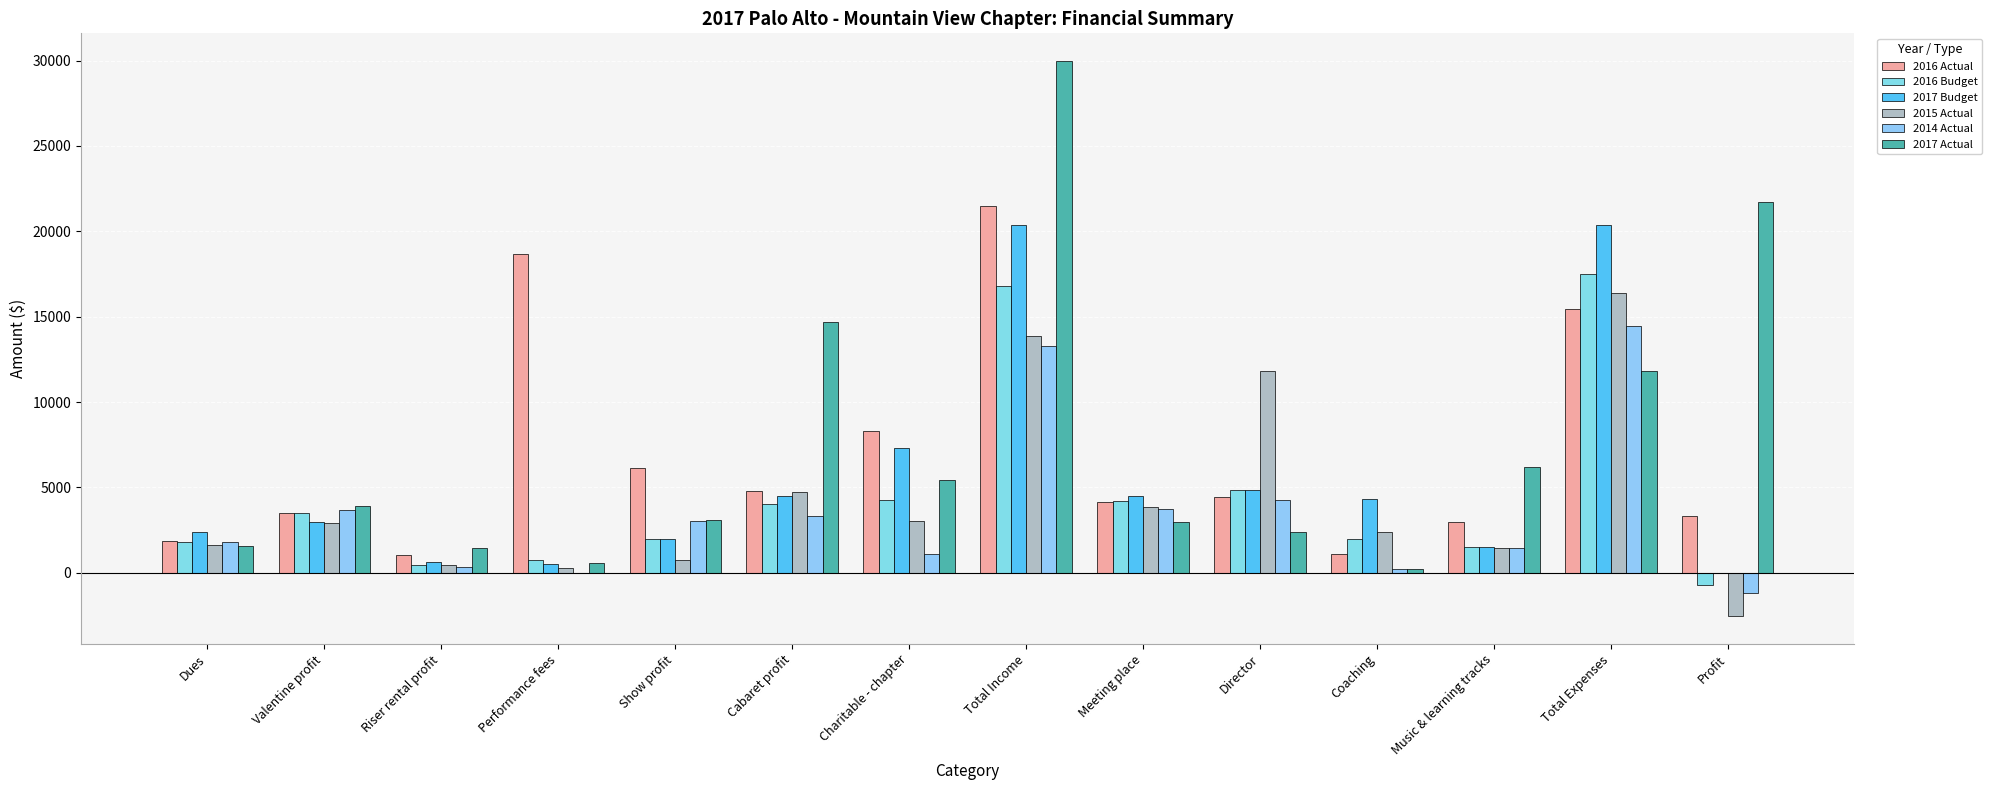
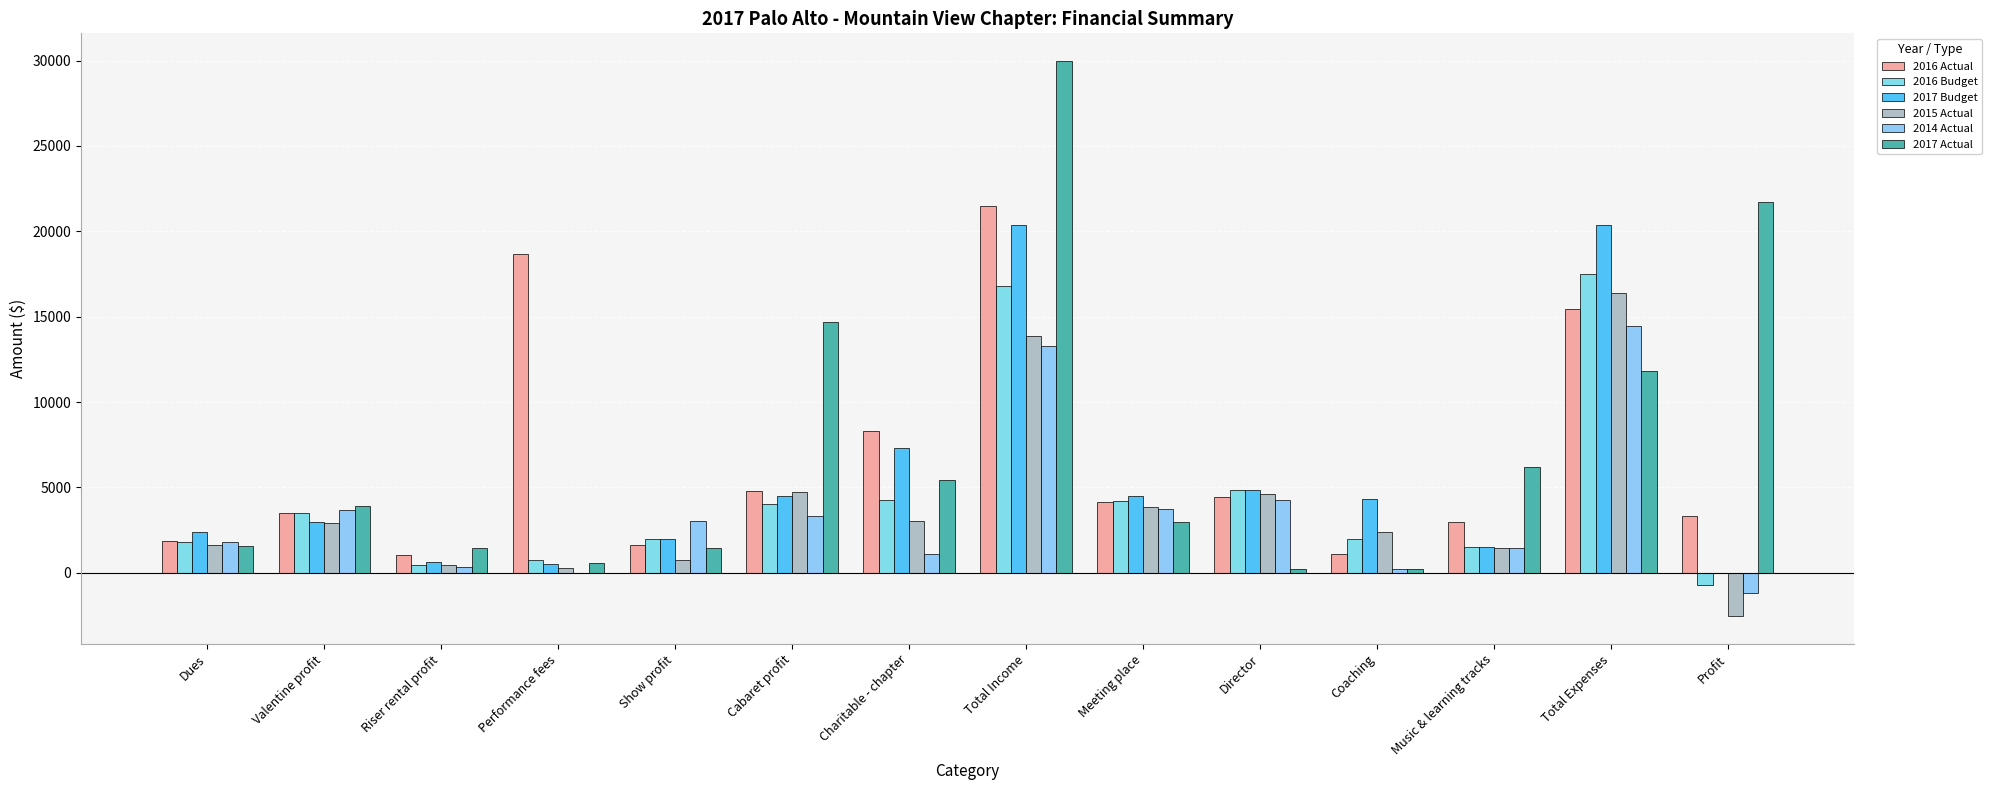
2016 Actual, Show profit: 6200 -> 1600
2017 Actual, Show profit: 3100 -> 1400
2015 Actual, Director: 11800 -> 4600
2017 Actual, Director: 2400 -> 200
